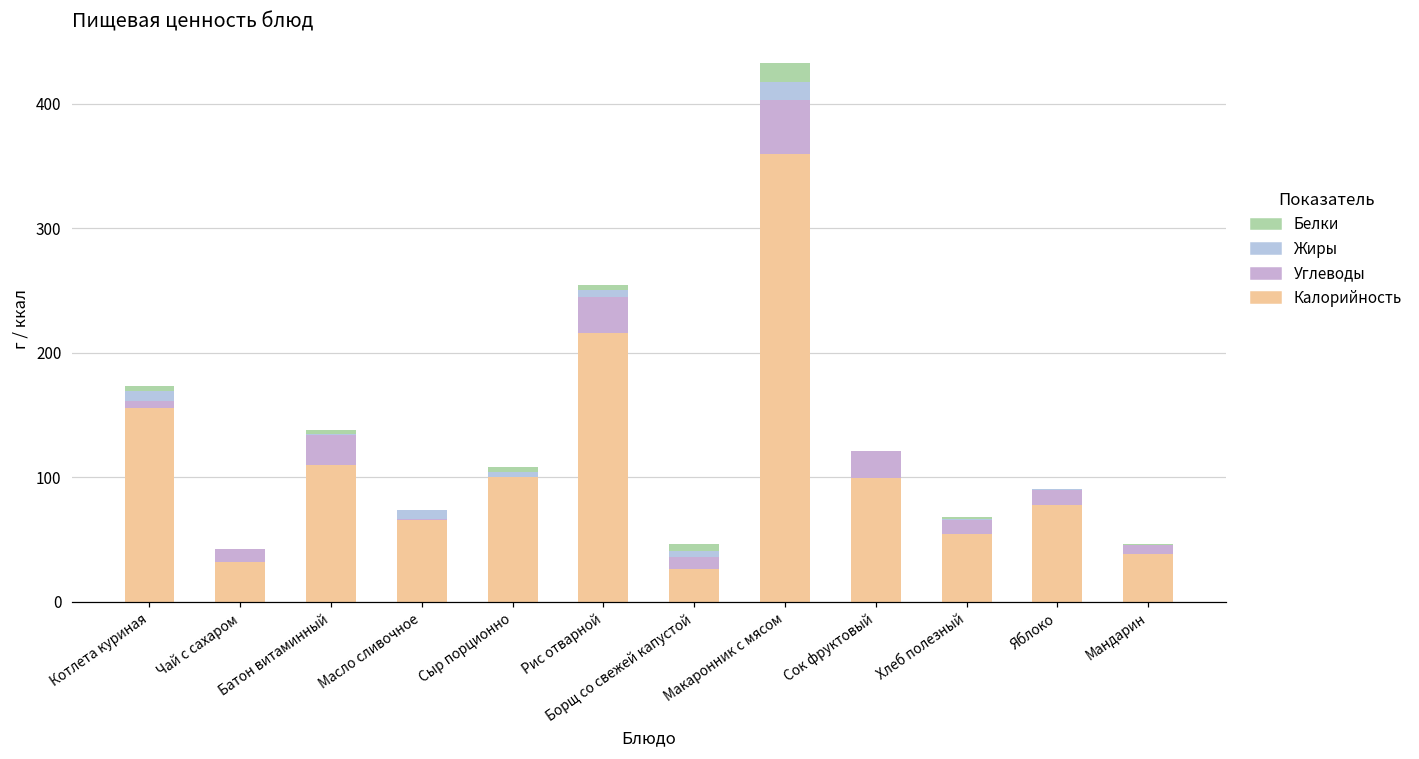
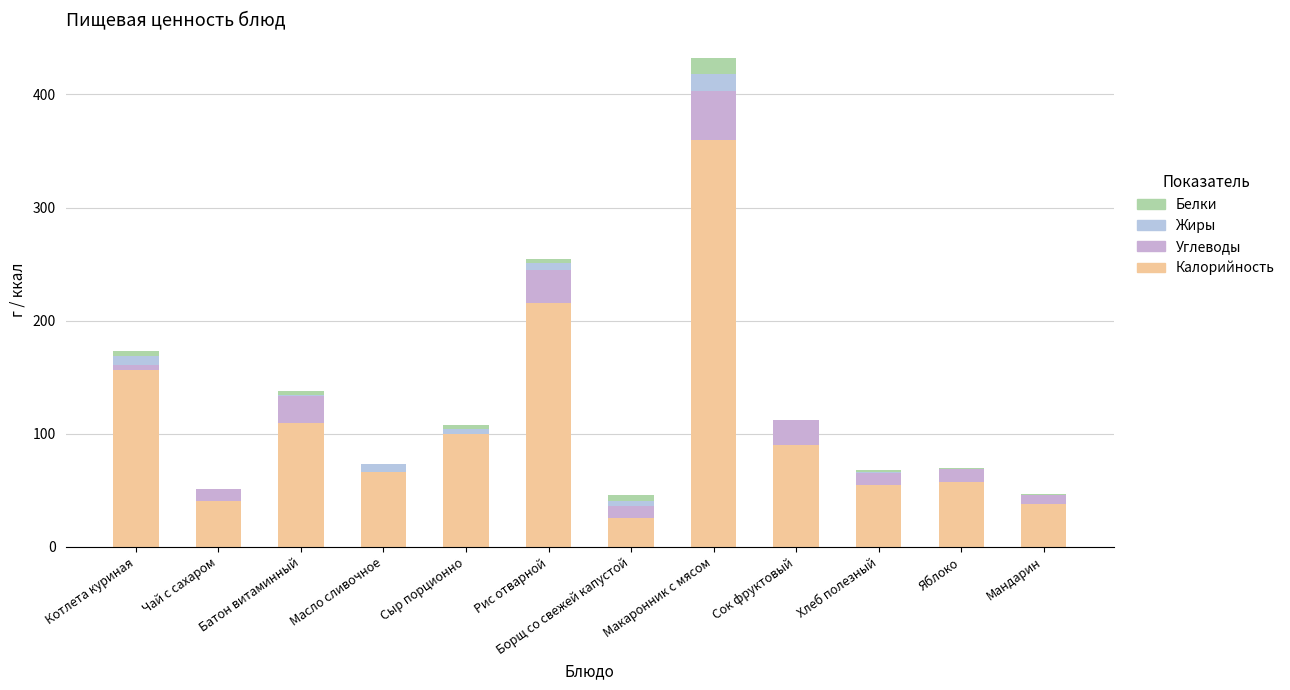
Калорийность, Чай с сахаром: 32 -> 41
Калорийность, Сок фруктовый: 99 -> 90
Калорийность, Яблоко: 78 -> 57
